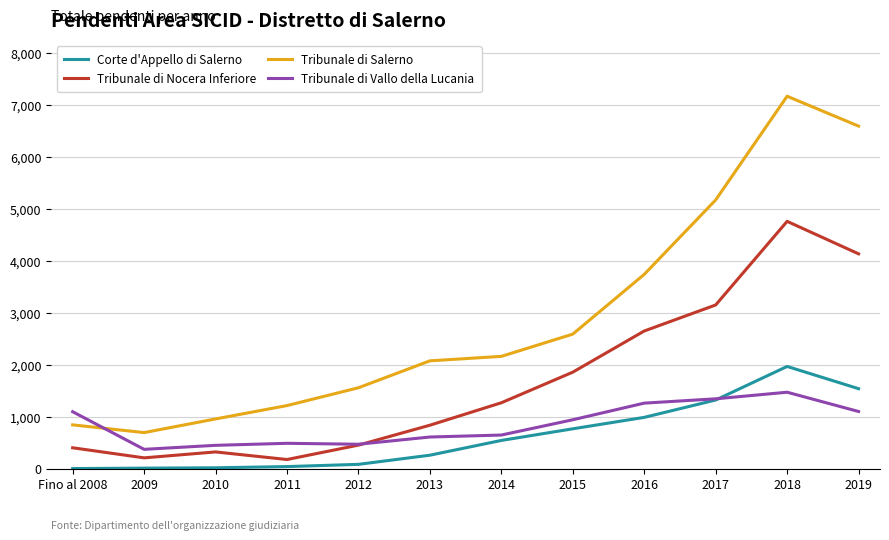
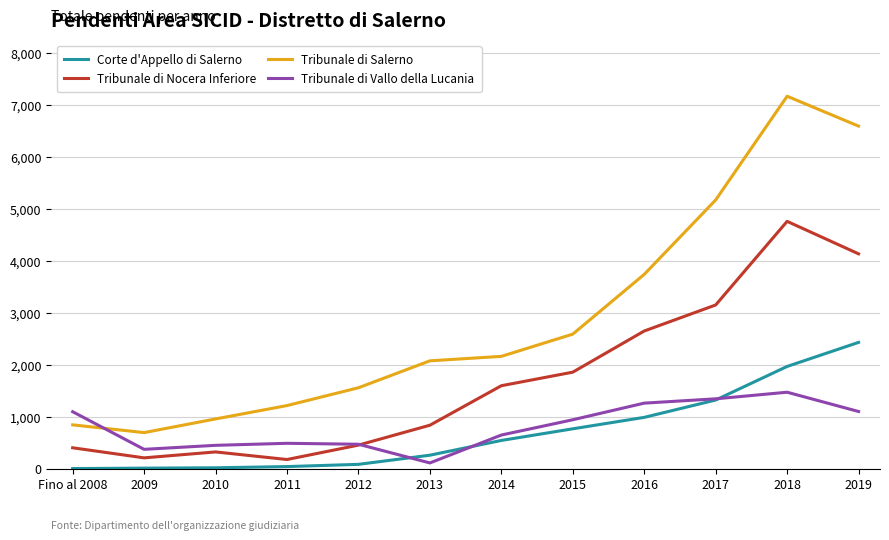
Tribunale di Vallo della Lucania, 2013: 600 -> 100
Tribunale di Nocera Inferiore, 2014: 1,300 -> 1,600
Corte d'Appello di Salerno, 2019: 1,500 -> 2,400
